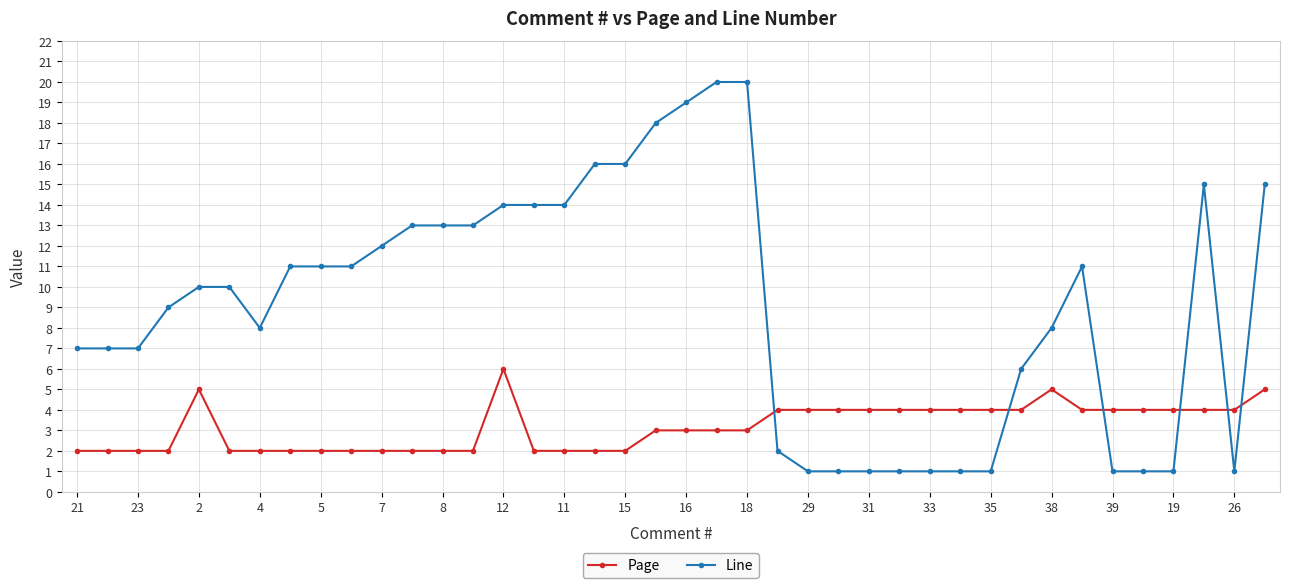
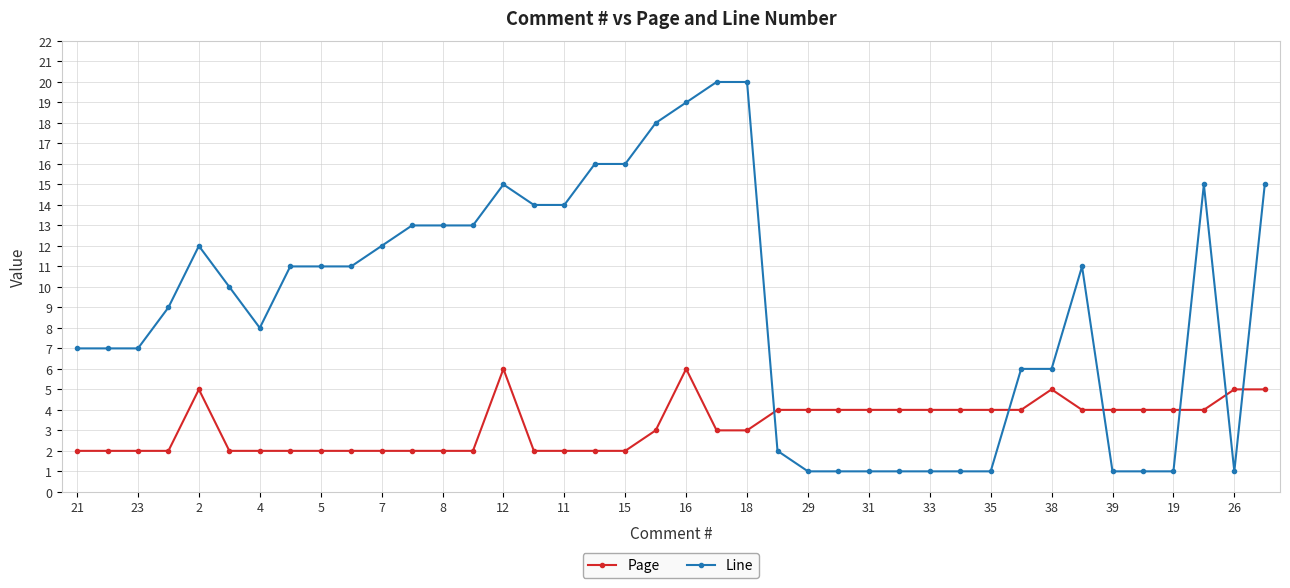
Line, 2: 10 -> 12
Line, 12: 14 -> 15
Page, 16: 3 -> 6
Line, 38: 8 -> 6
Page, 26: 4 -> 5
